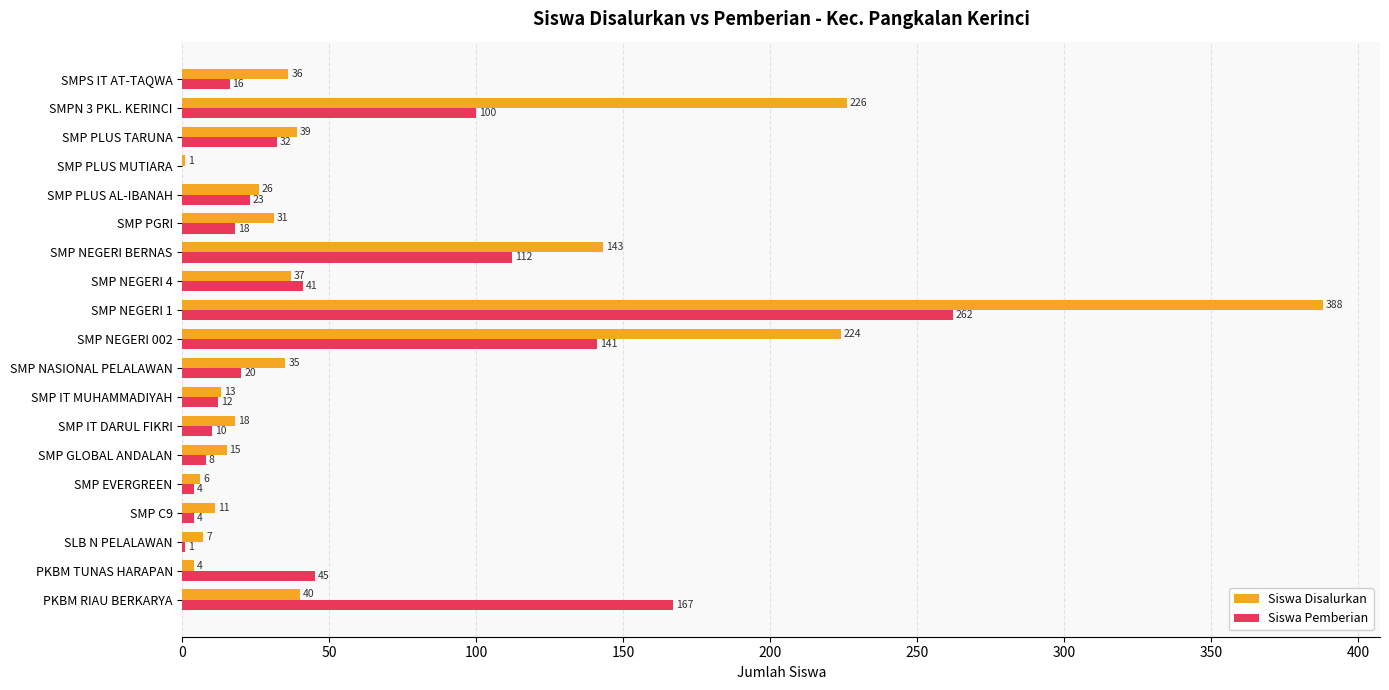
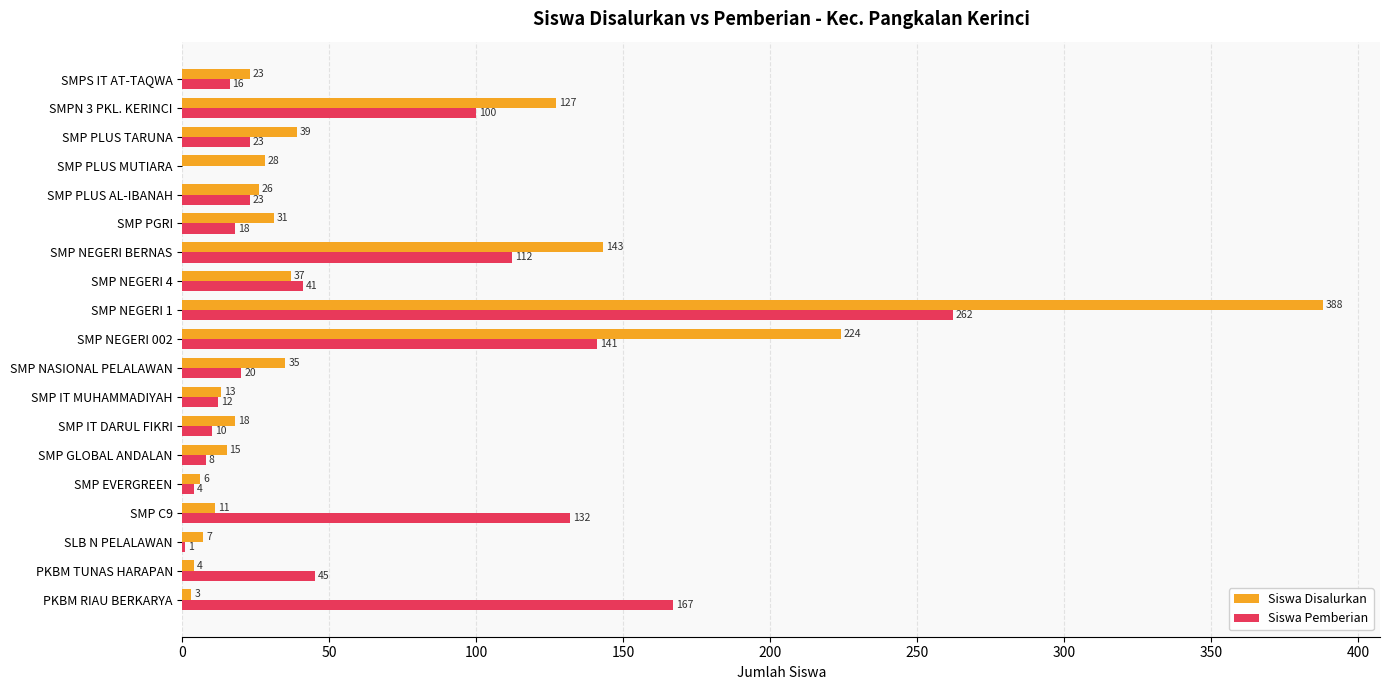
Siswa Disalurkan, SMPS IT AT-TAQWA: 36 -> 23
Siswa Disalurkan, SMPN 3 PKL. KERINCI: 226 -> 127
Siswa Pemberian, SMP PLUS TARUNA: 32 -> 23
Siswa Disalurkan, SMP PLUS MUTIARA: 1 -> 28
Siswa Pemberian, SMP C9: 4 -> 132
Siswa Disalurkan, PKBM RIAU BERKARYA: 40 -> 3
